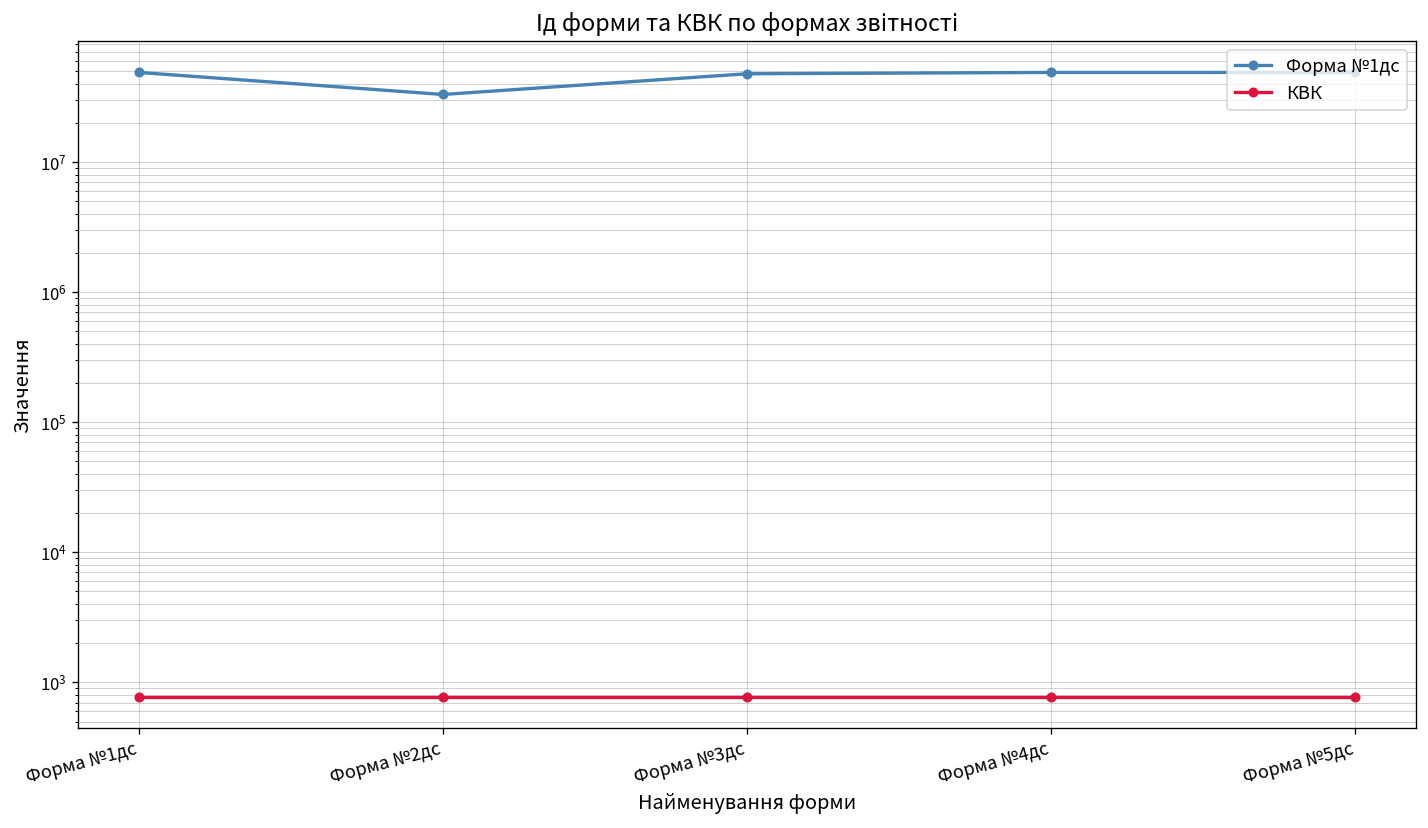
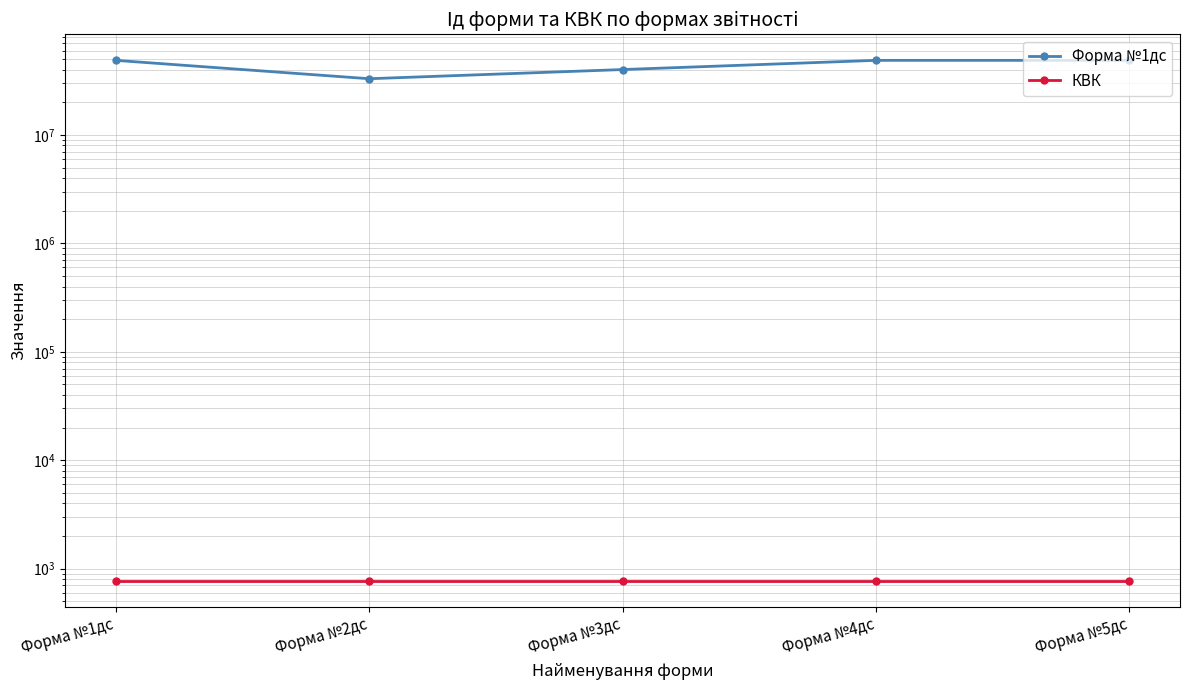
Форма №1дс, Форма №3дс: 50000000 -> 40000000
